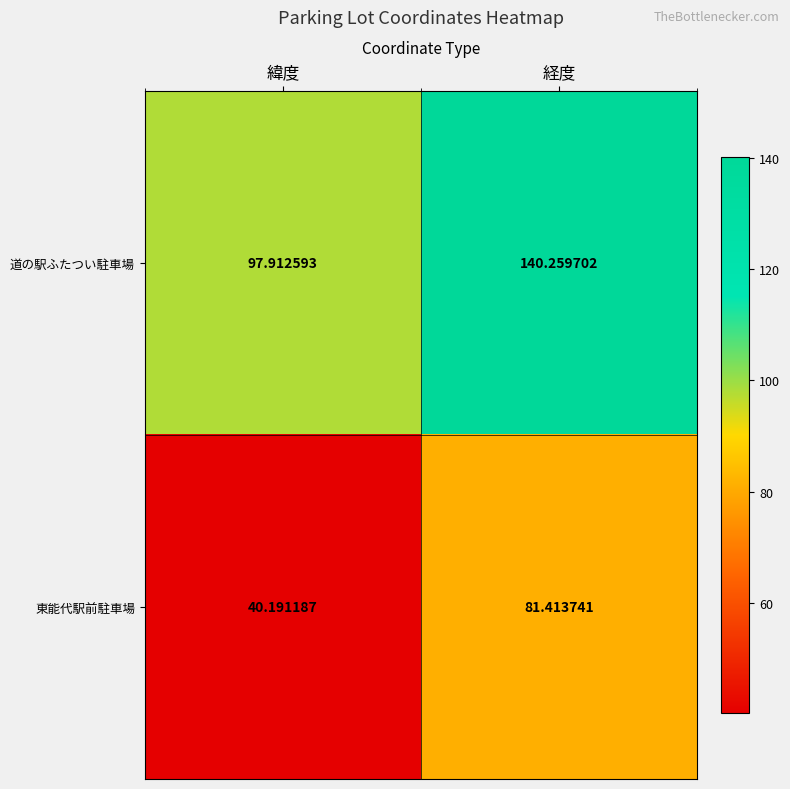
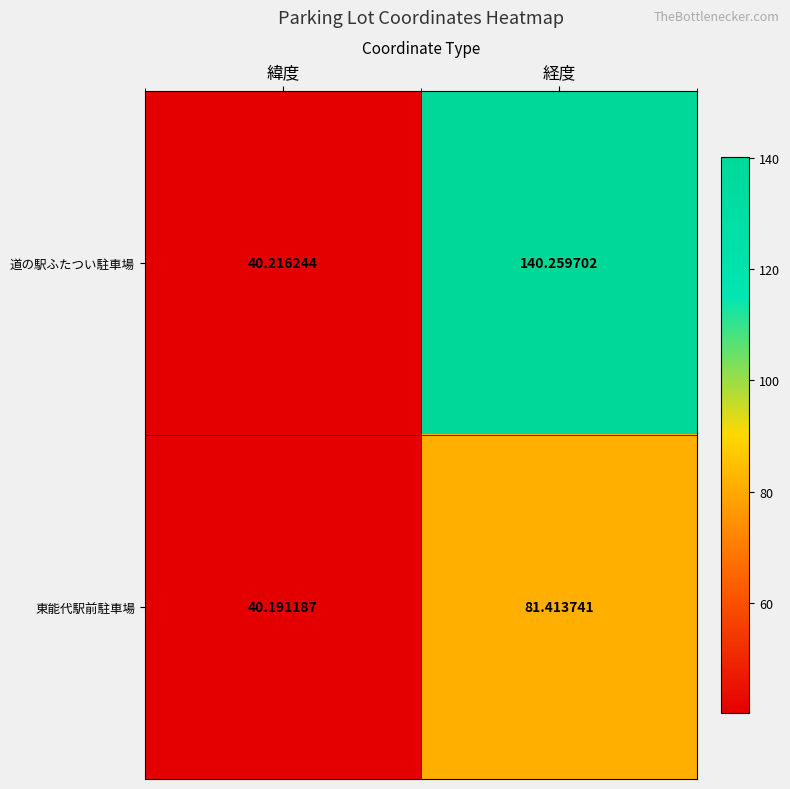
道の駅ふたつい駐車場, 緯度: 97.912593 -> 40.216244
